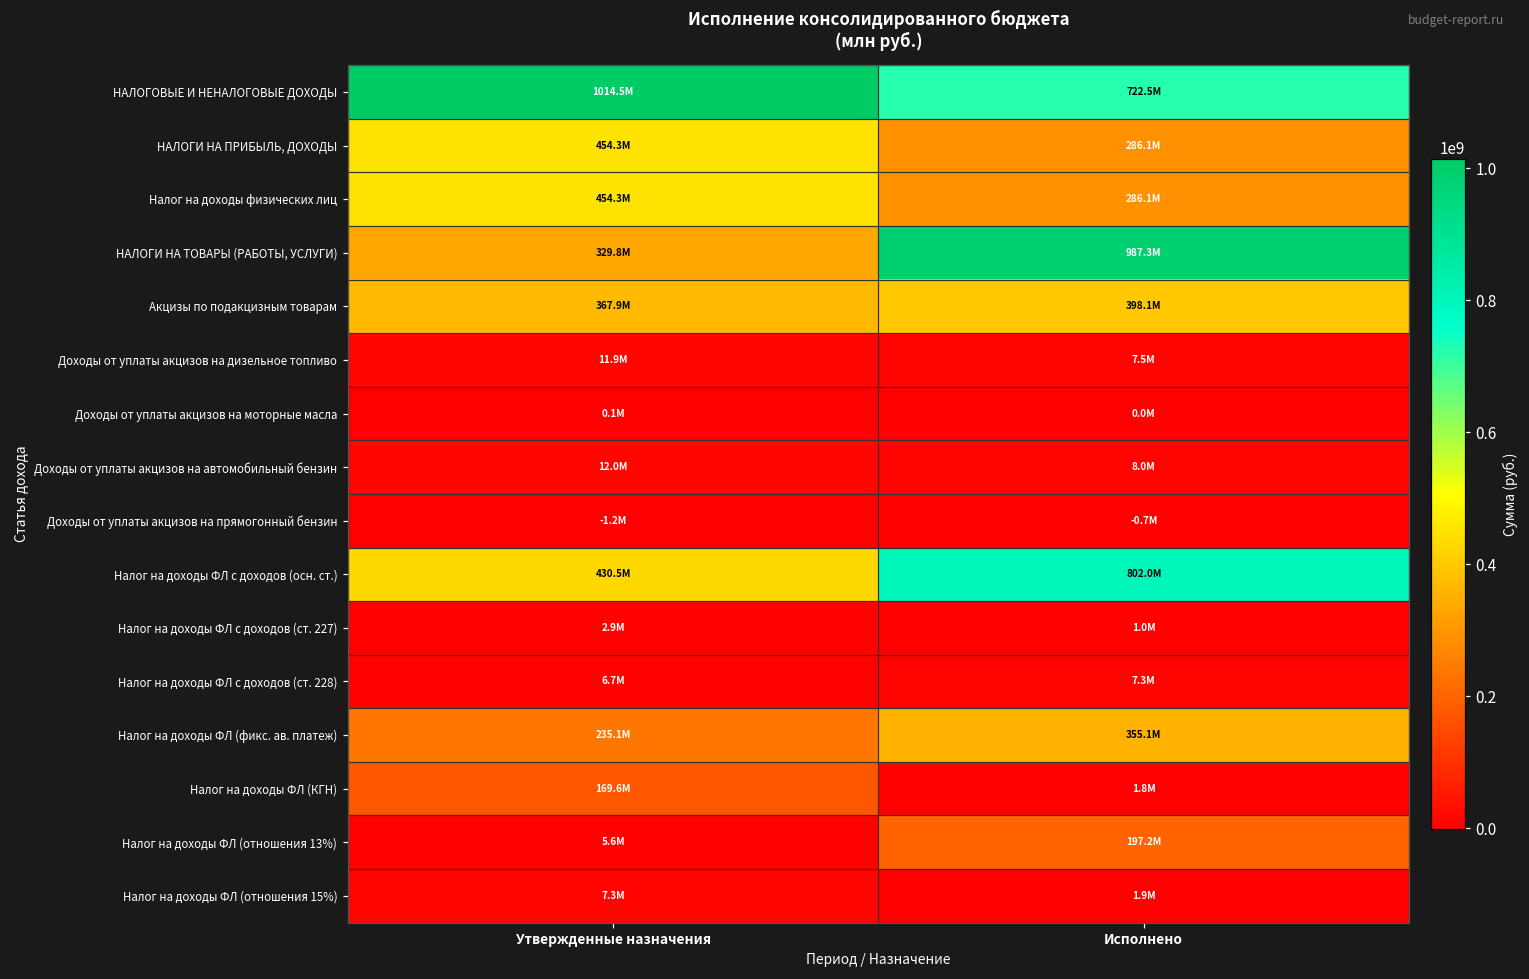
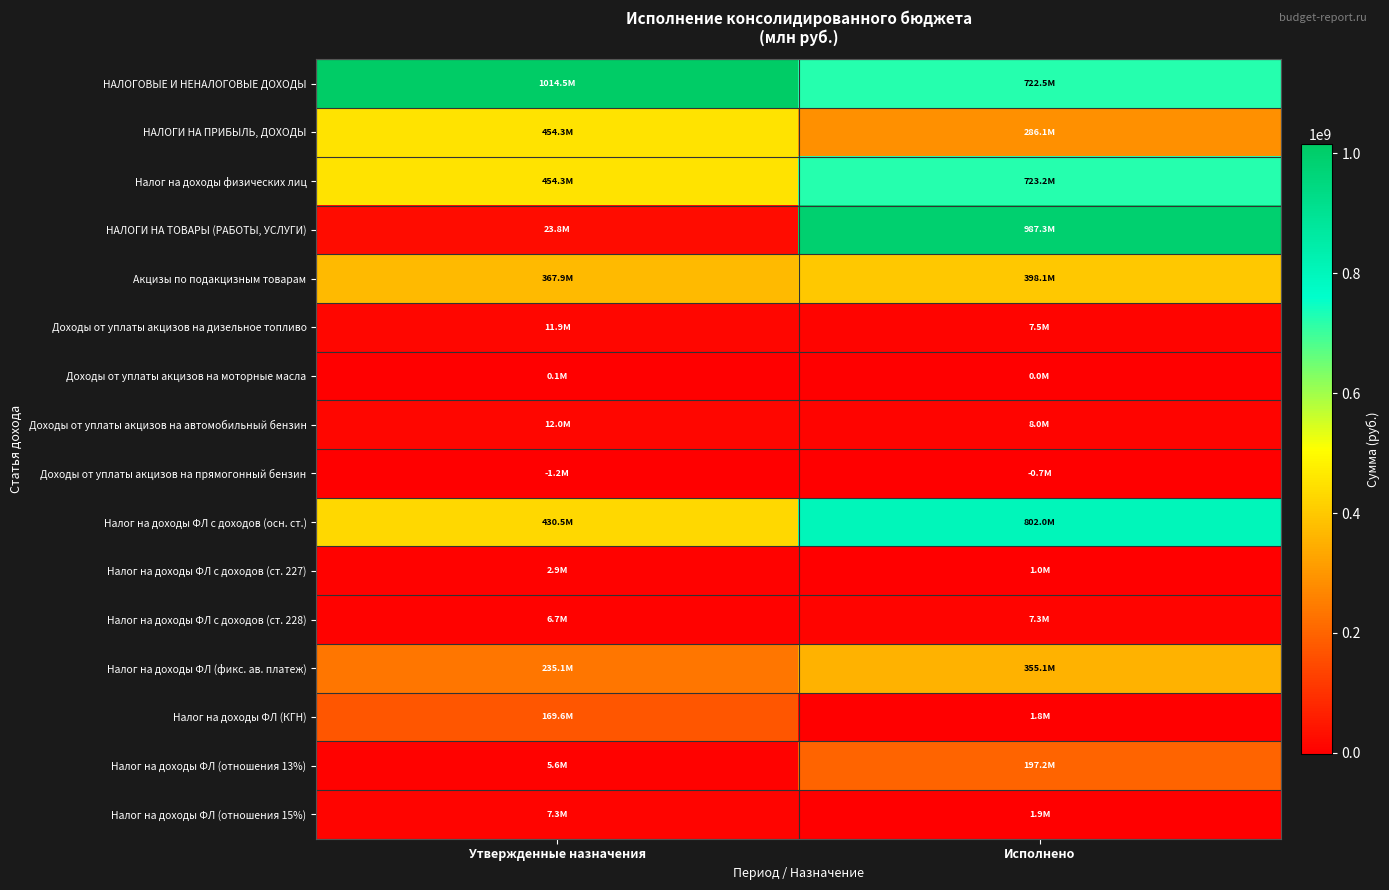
Налог на доходы физических лиц, Исполнено: 286.1M -> 723.2M
НАЛОГИ НА ТОВАРЫ (РАБОТЫ, УСЛУГИ), Утвержденные назначения: 329.8M -> 23.8M
